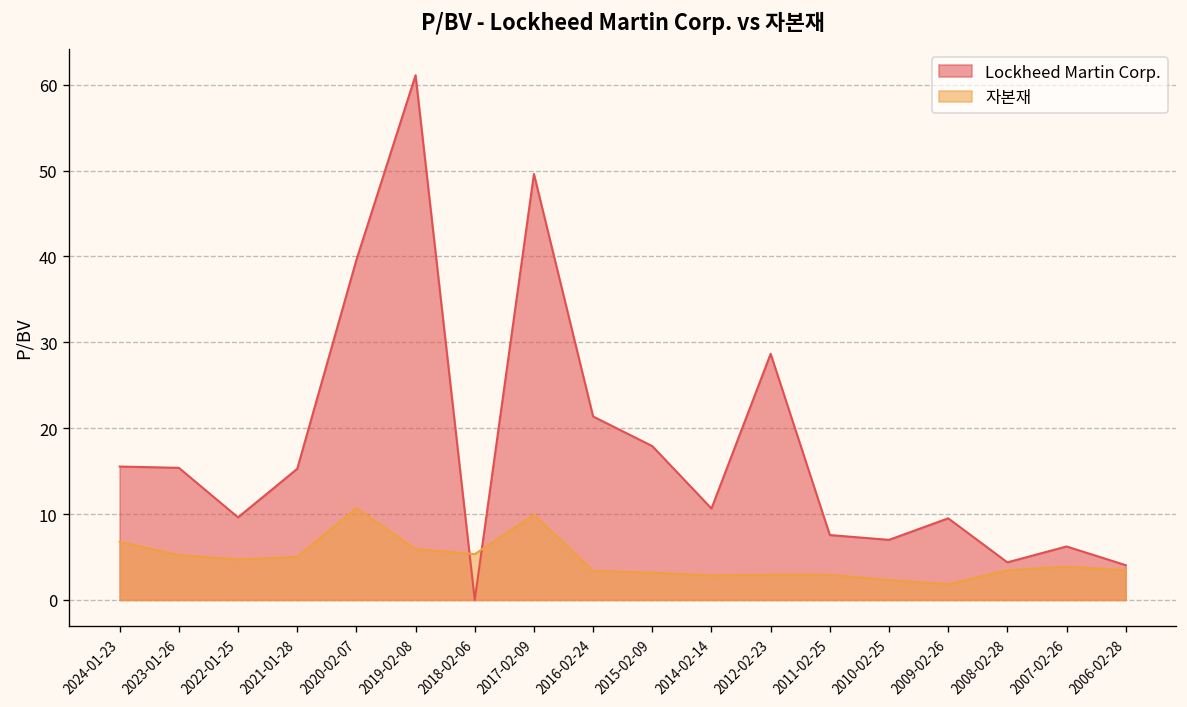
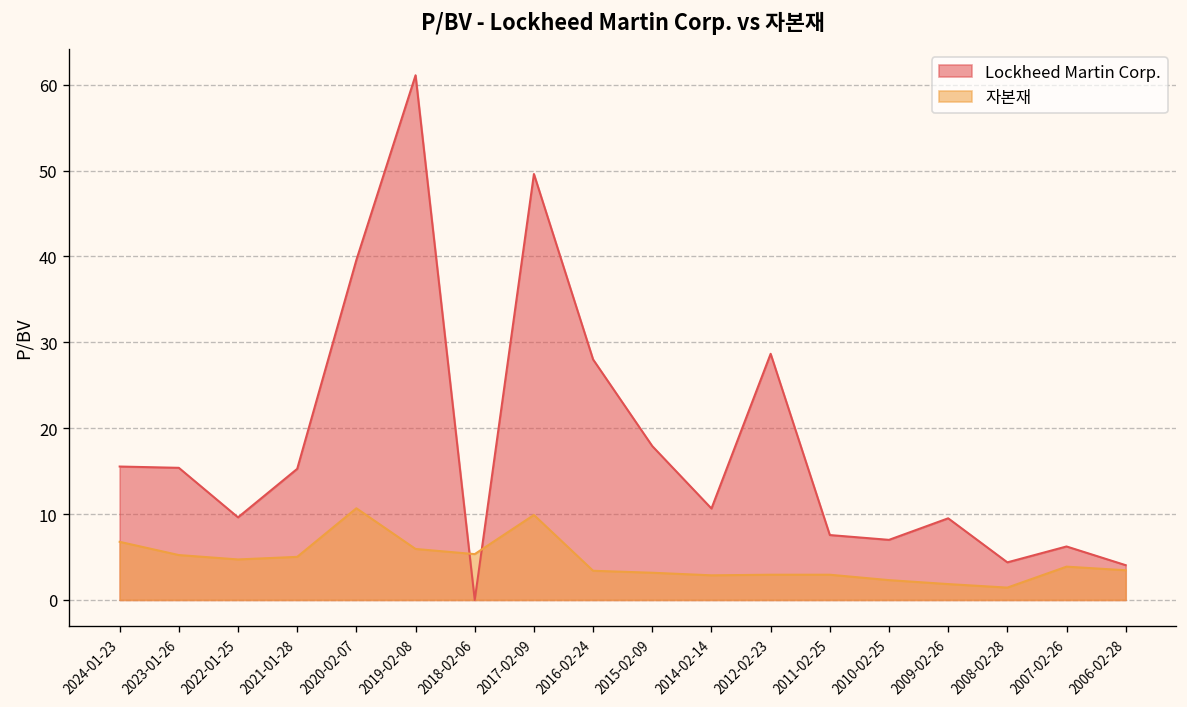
Lockheed Martin Corp., 2016-02-24: 21 -> 28
자본재, 2008-02-28: 3 -> 1
